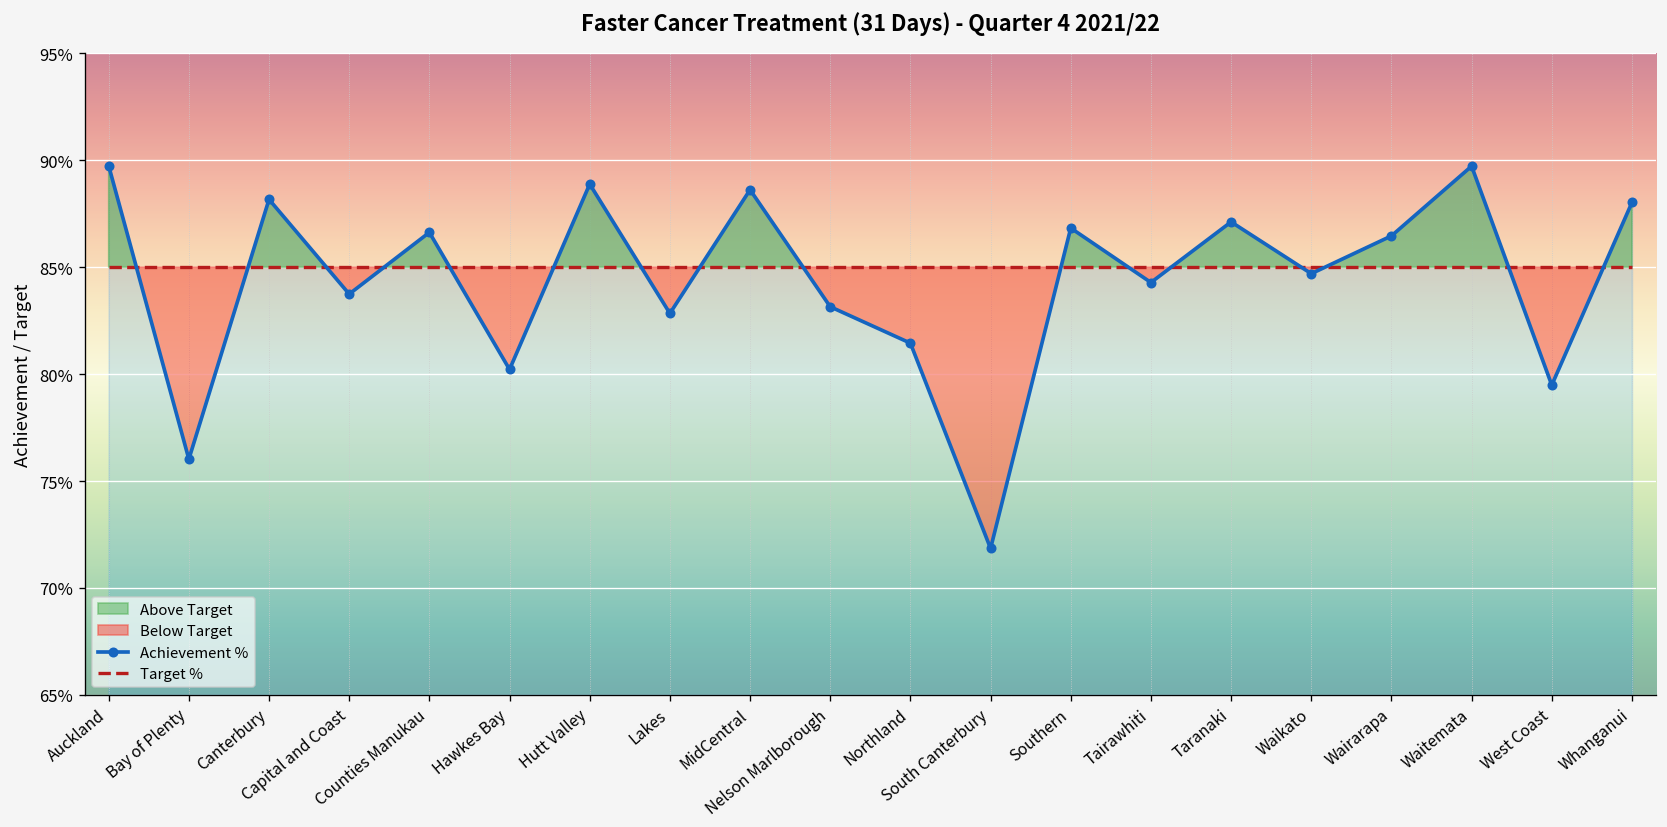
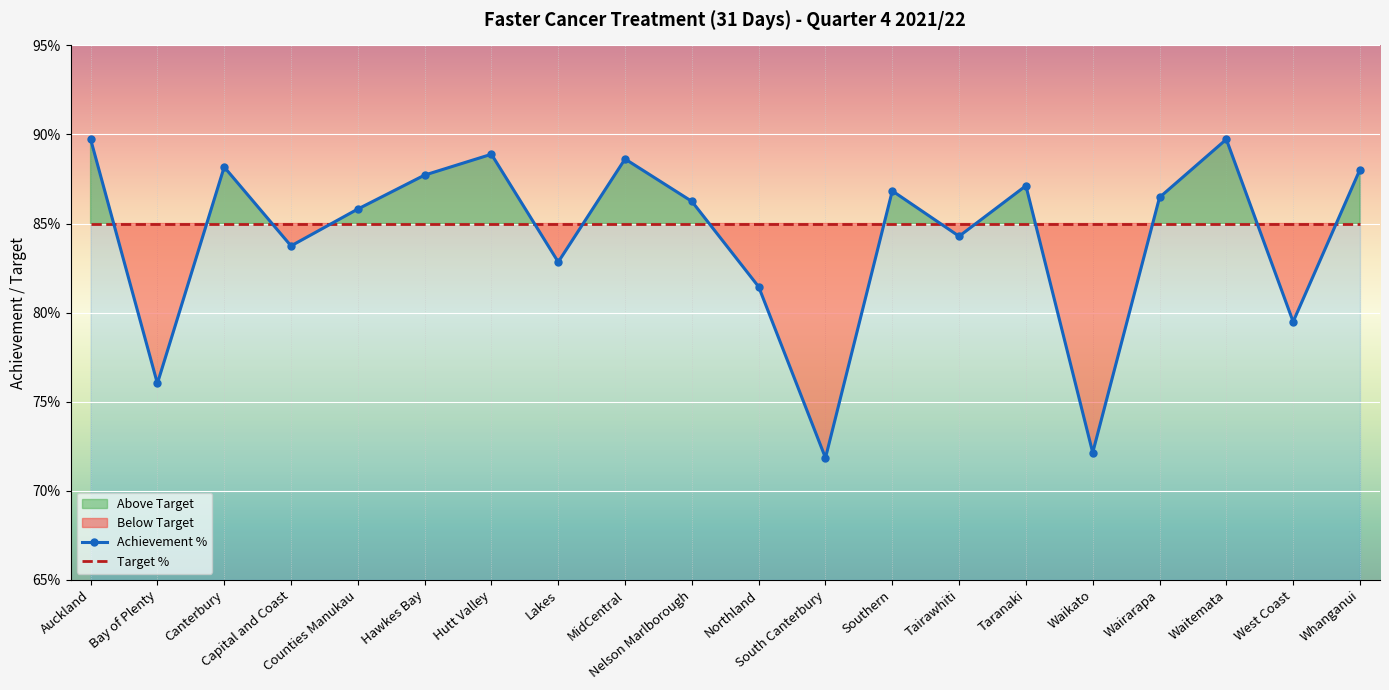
Achievement %, Counties Manukau: 86.6% -> 85.8%
Achievement %, Hawkes Bay: 80.2% -> 87.7%
Achievement %, Nelson Marlborough: 83.2% -> 86.2%
Achievement %, Waikato: 84.7% -> 72.1%
